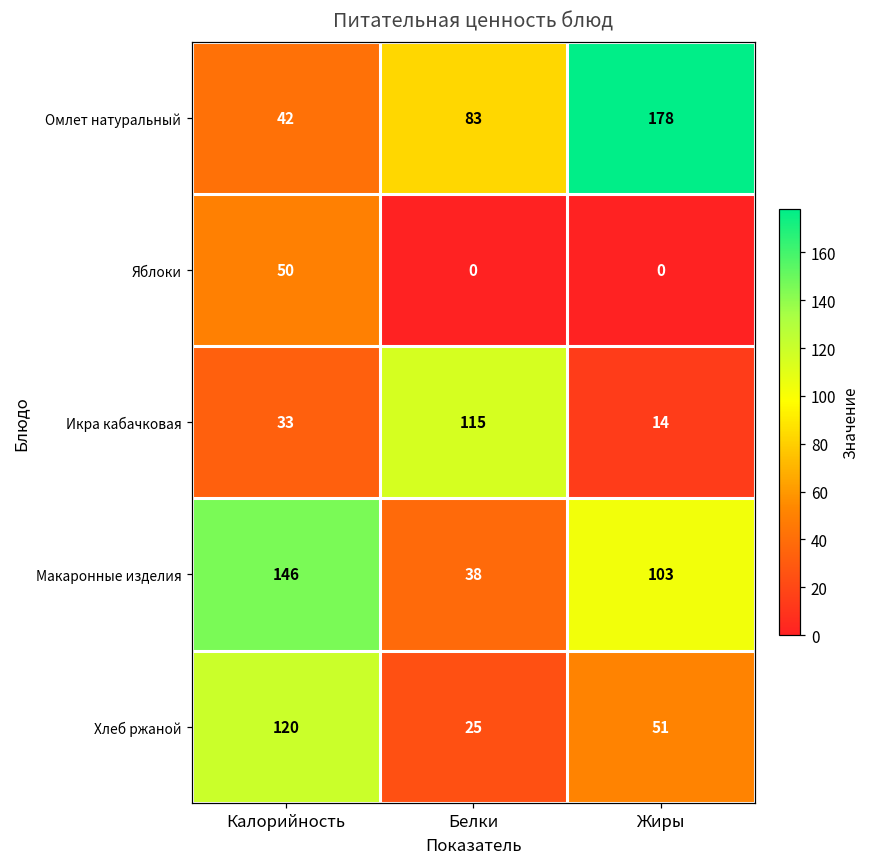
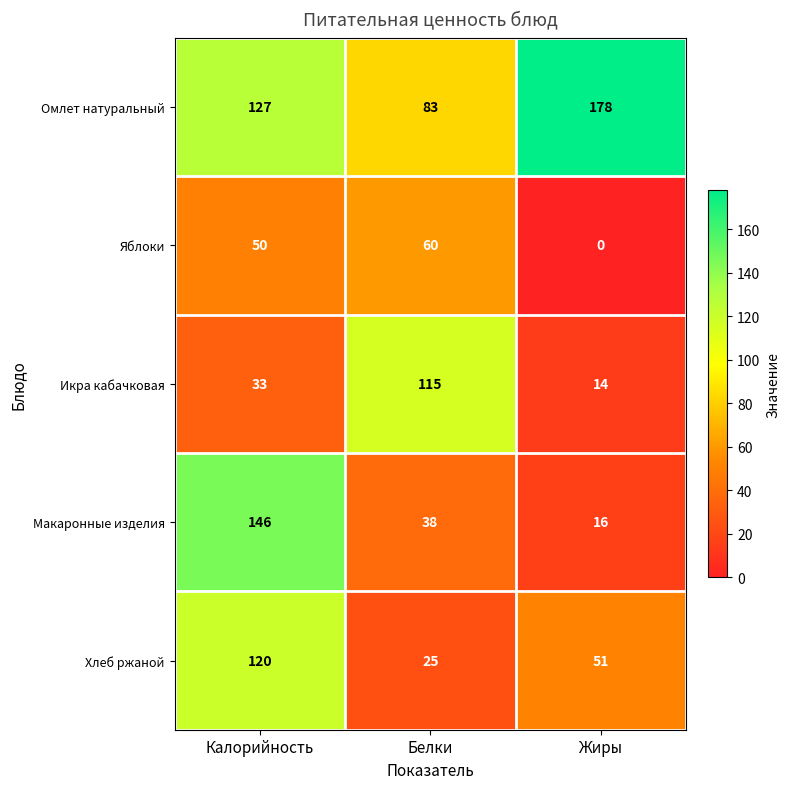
Омлет натуральный, Калорийность: 42 -> 127
Яблоки, Белки: 0 -> 60
Макаронные изделия, Жиры: 103 -> 16
